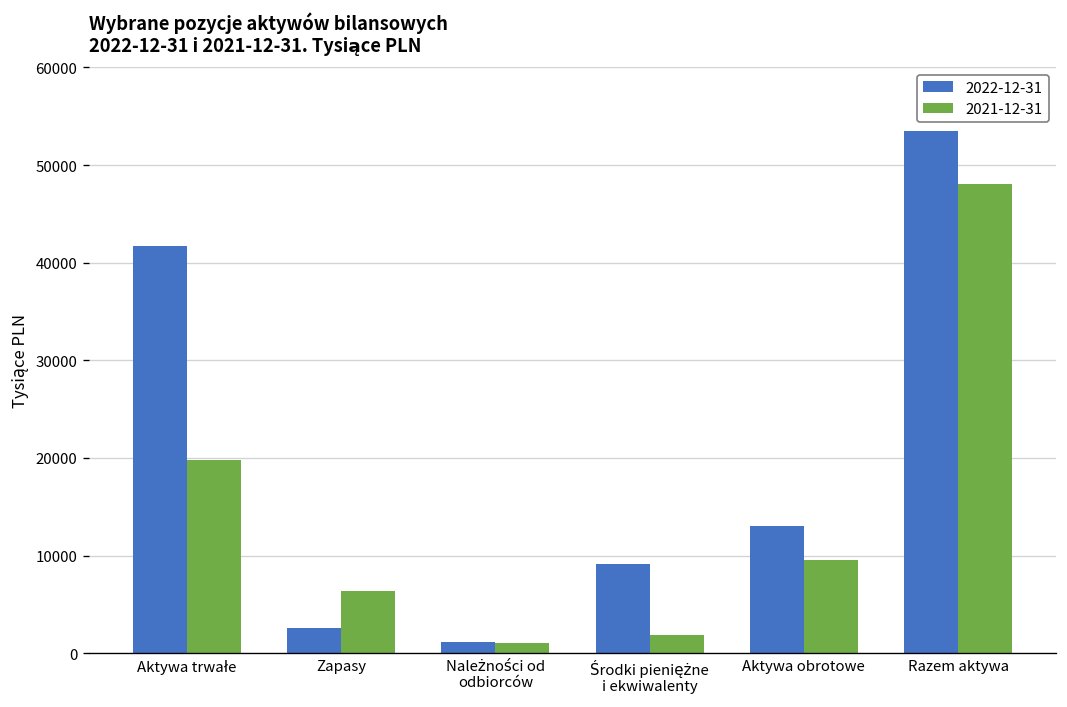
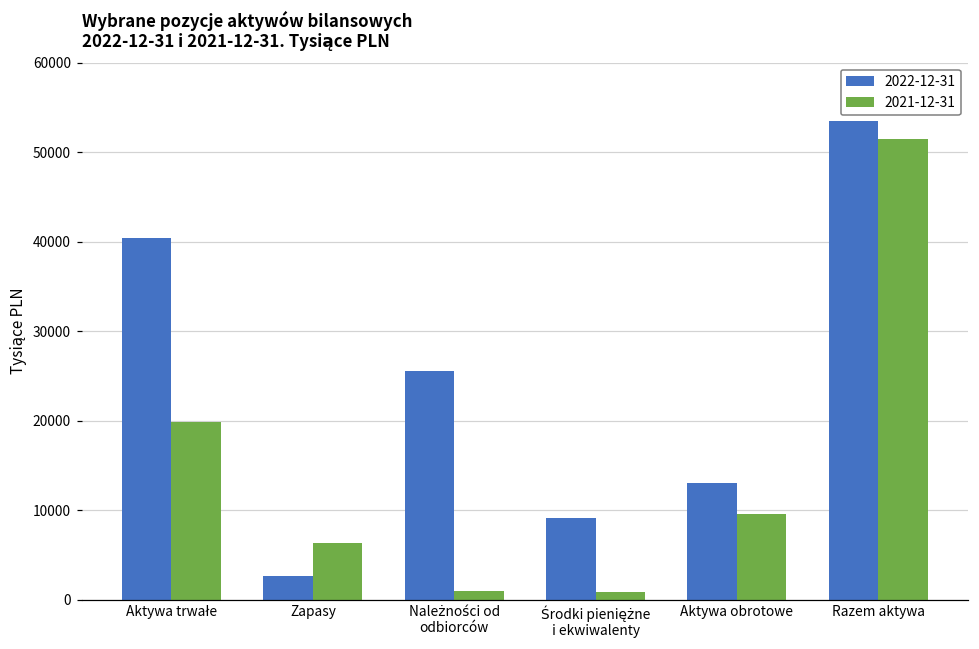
2022-12-31, Aktywa trwałe: 42000 -> 40000
2022-12-31, Należności od odbiorców: 1000 -> 26000
2021-12-31, Środki pieniężne i ekwiwalenty: 2000 -> 1000
2021-12-31, Razem aktywa: 48000 -> 51000
